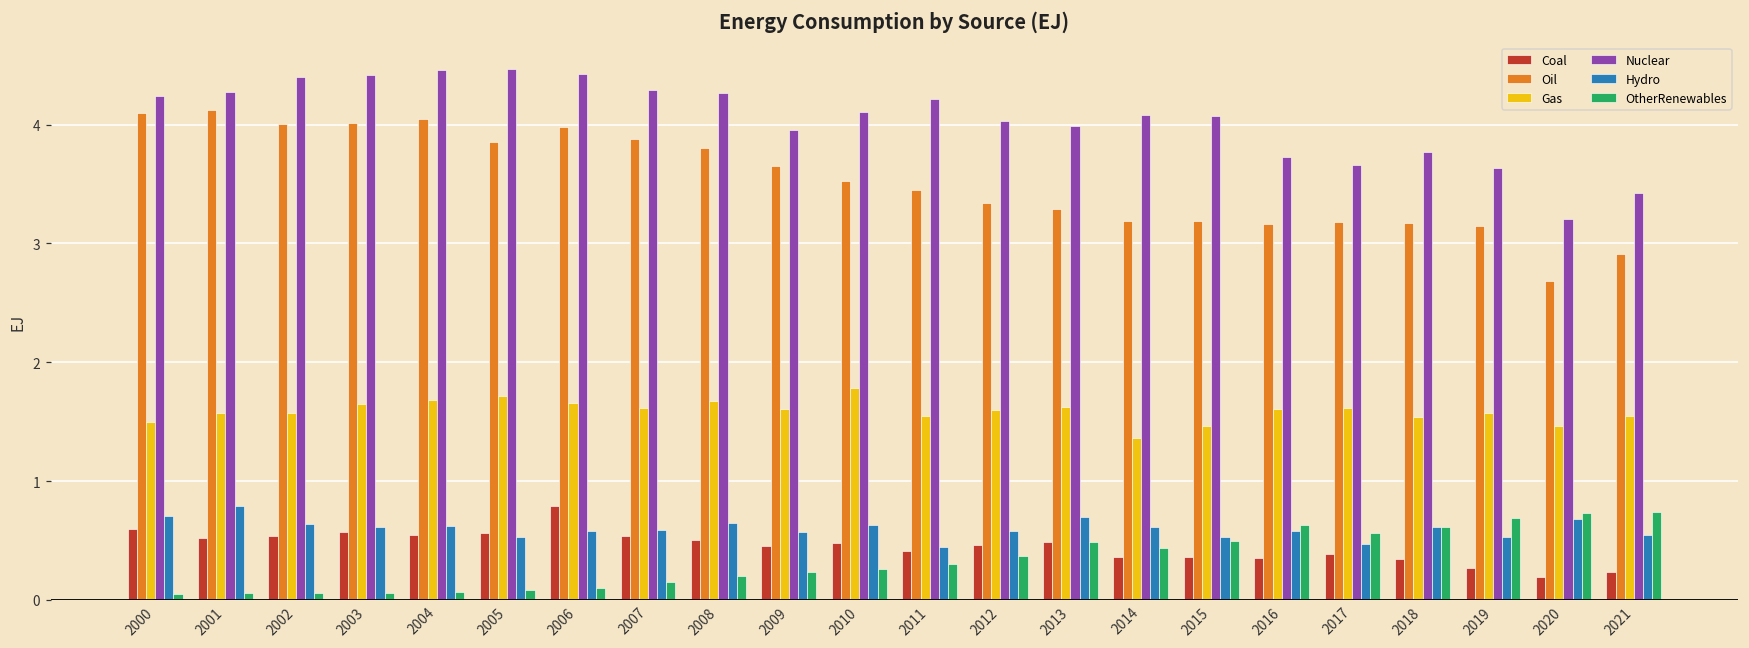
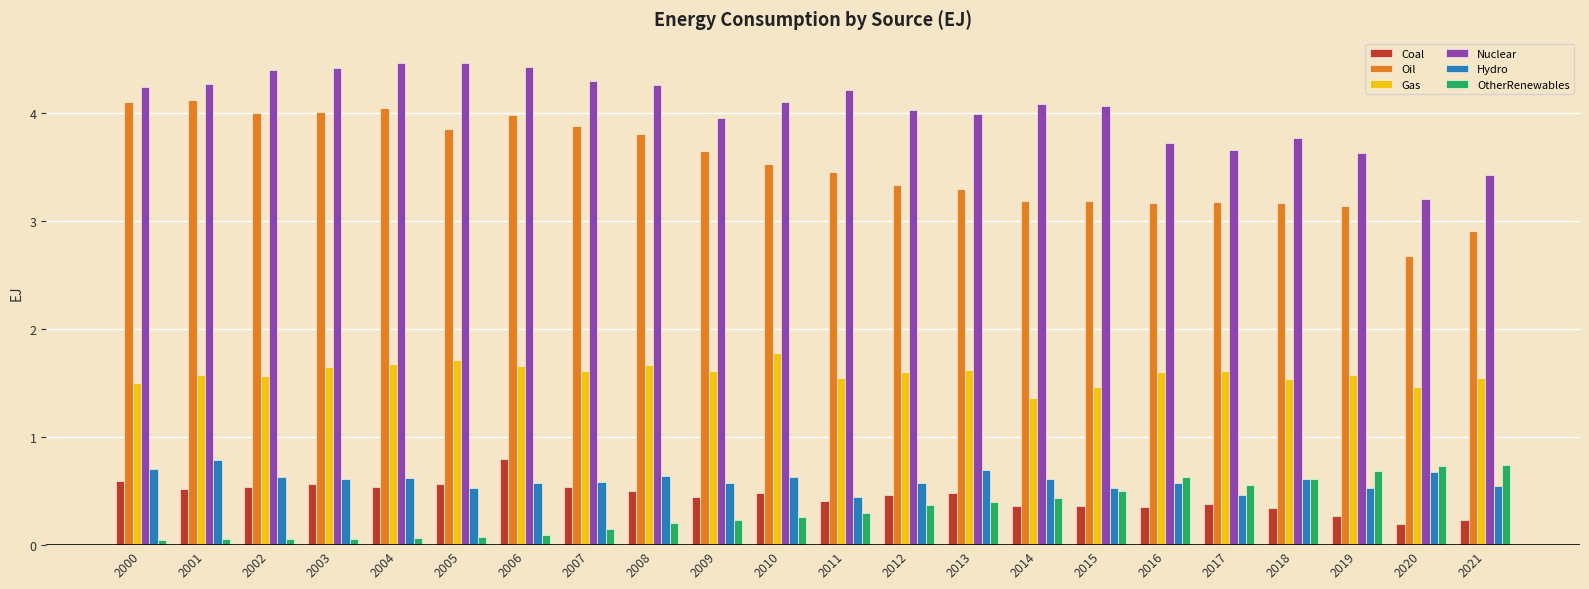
OtherRenewables, 2013: 0.49 -> 0.40
